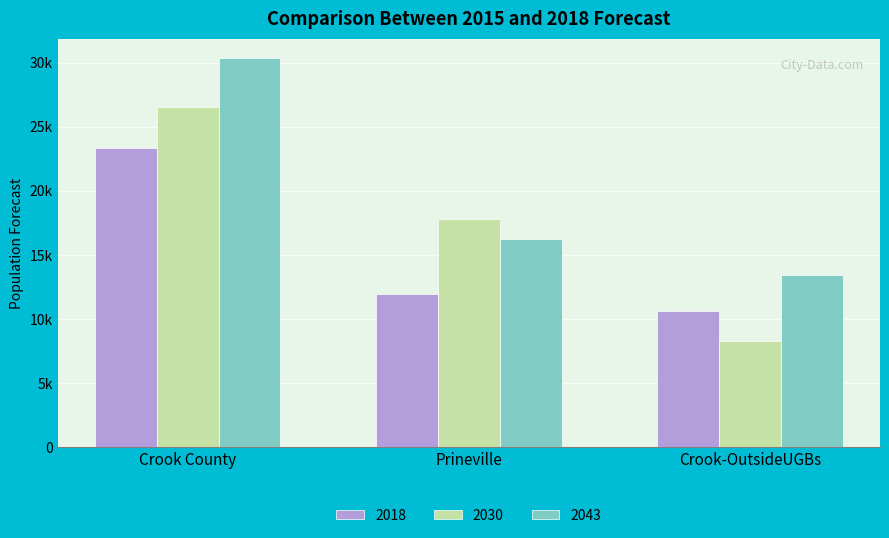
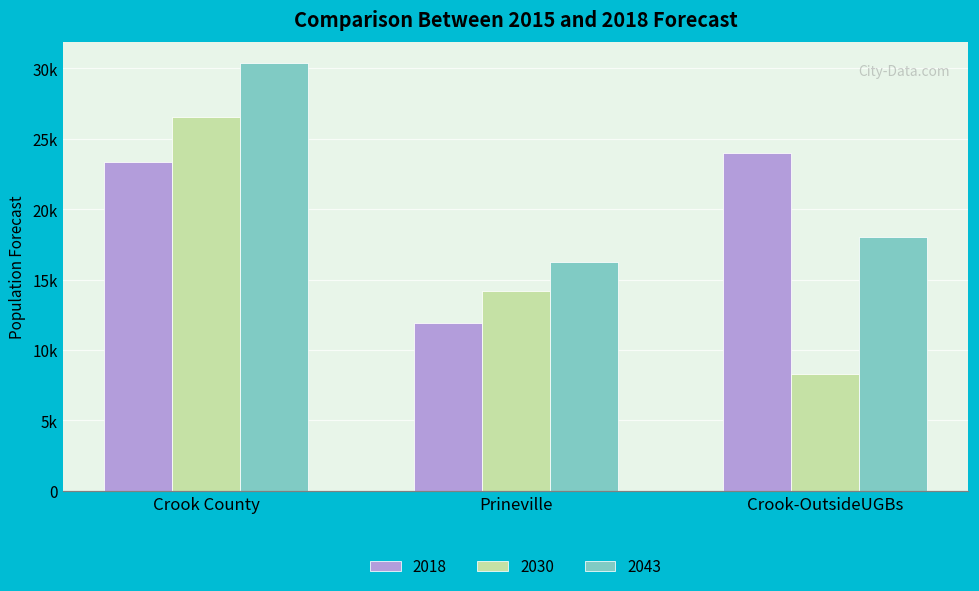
2030, Prineville: 17800 -> 14200
2018, Crook-OutsideUGBs: 10600 -> 24000
2043, Crook-OutsideUGBs: 13400 -> 18000
